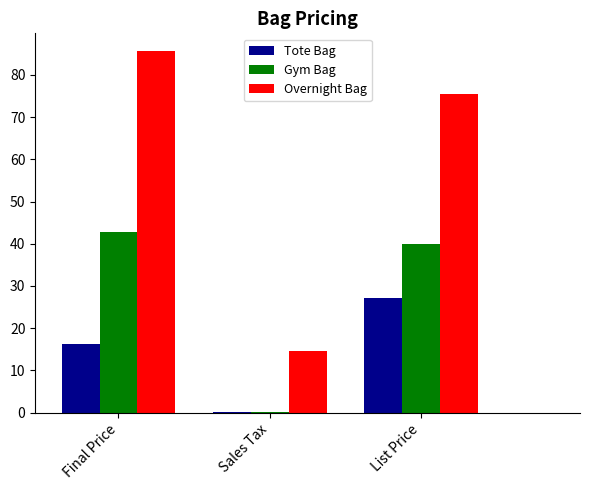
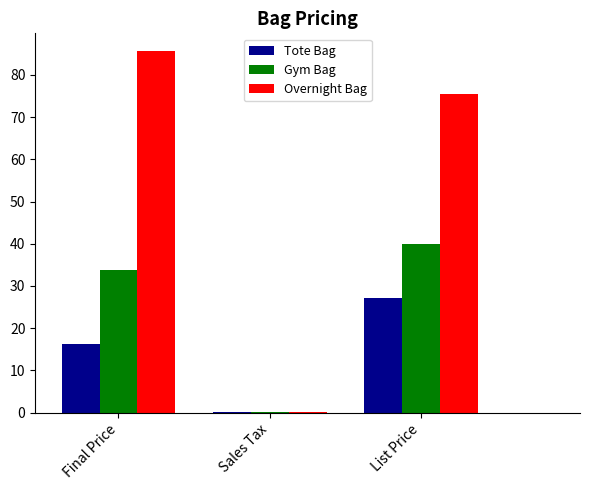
Gym Bag, Final Price: 43 -> 34
Overnight Bag, Sales Tax: 15 -> 0
